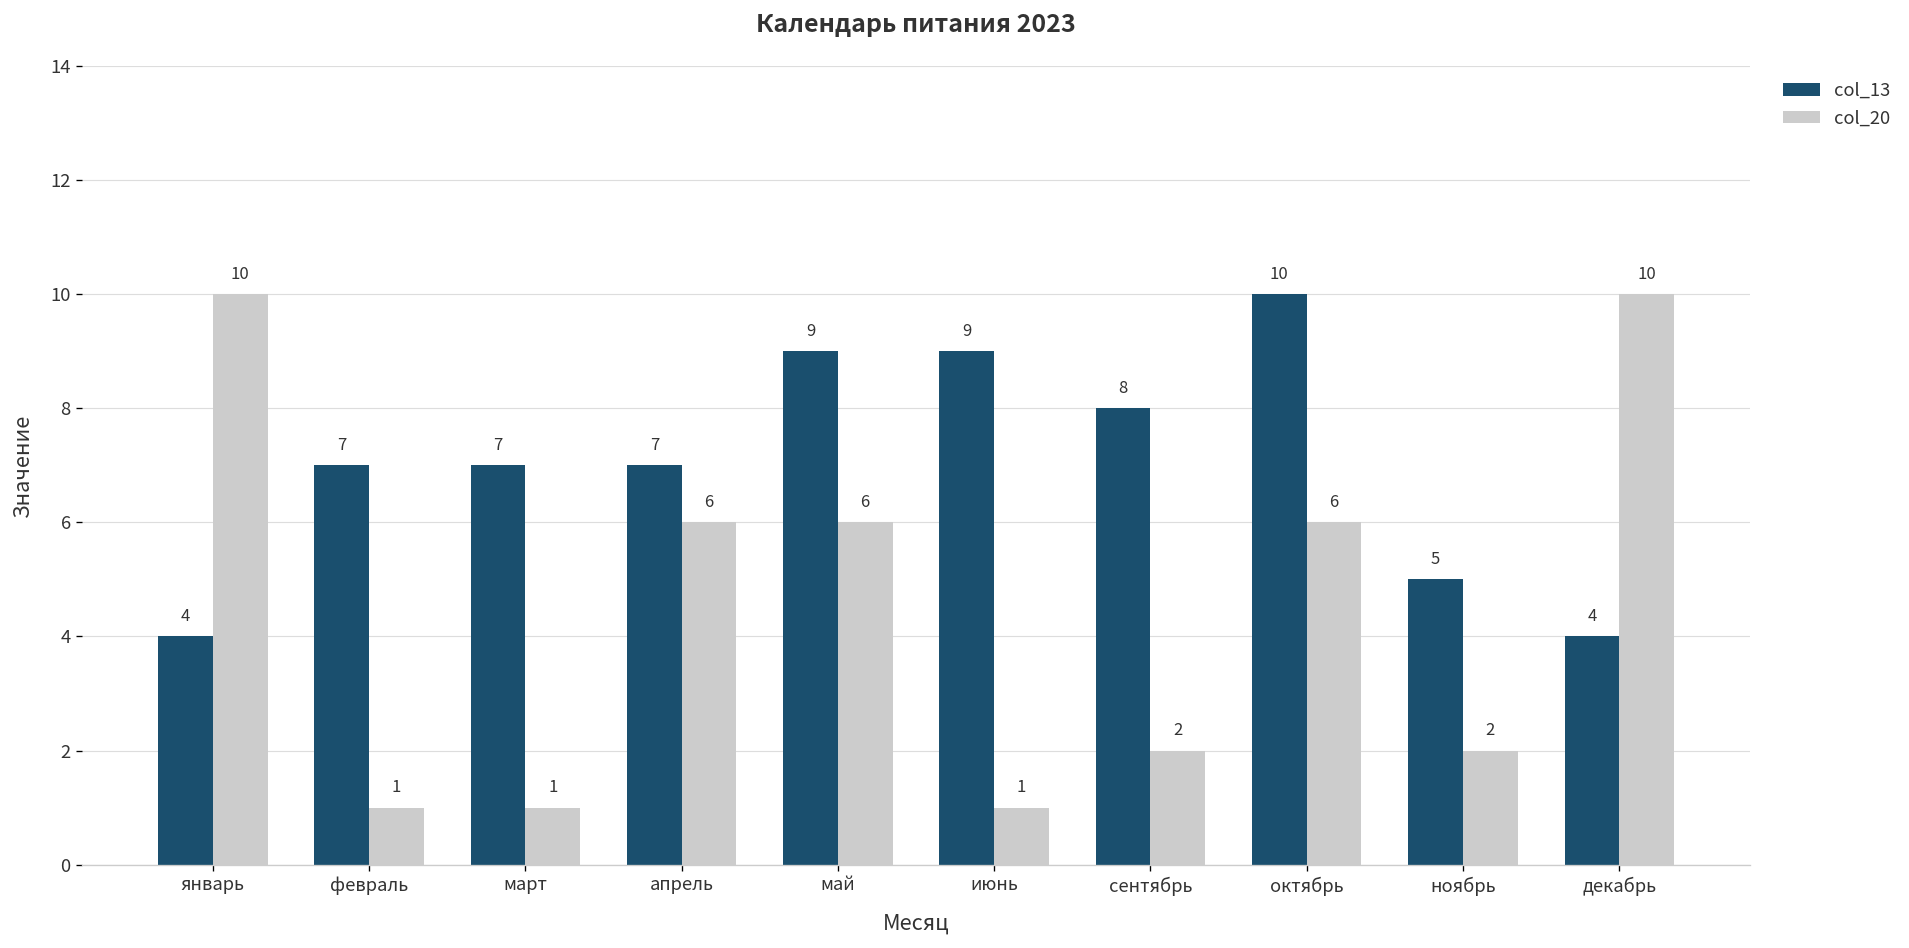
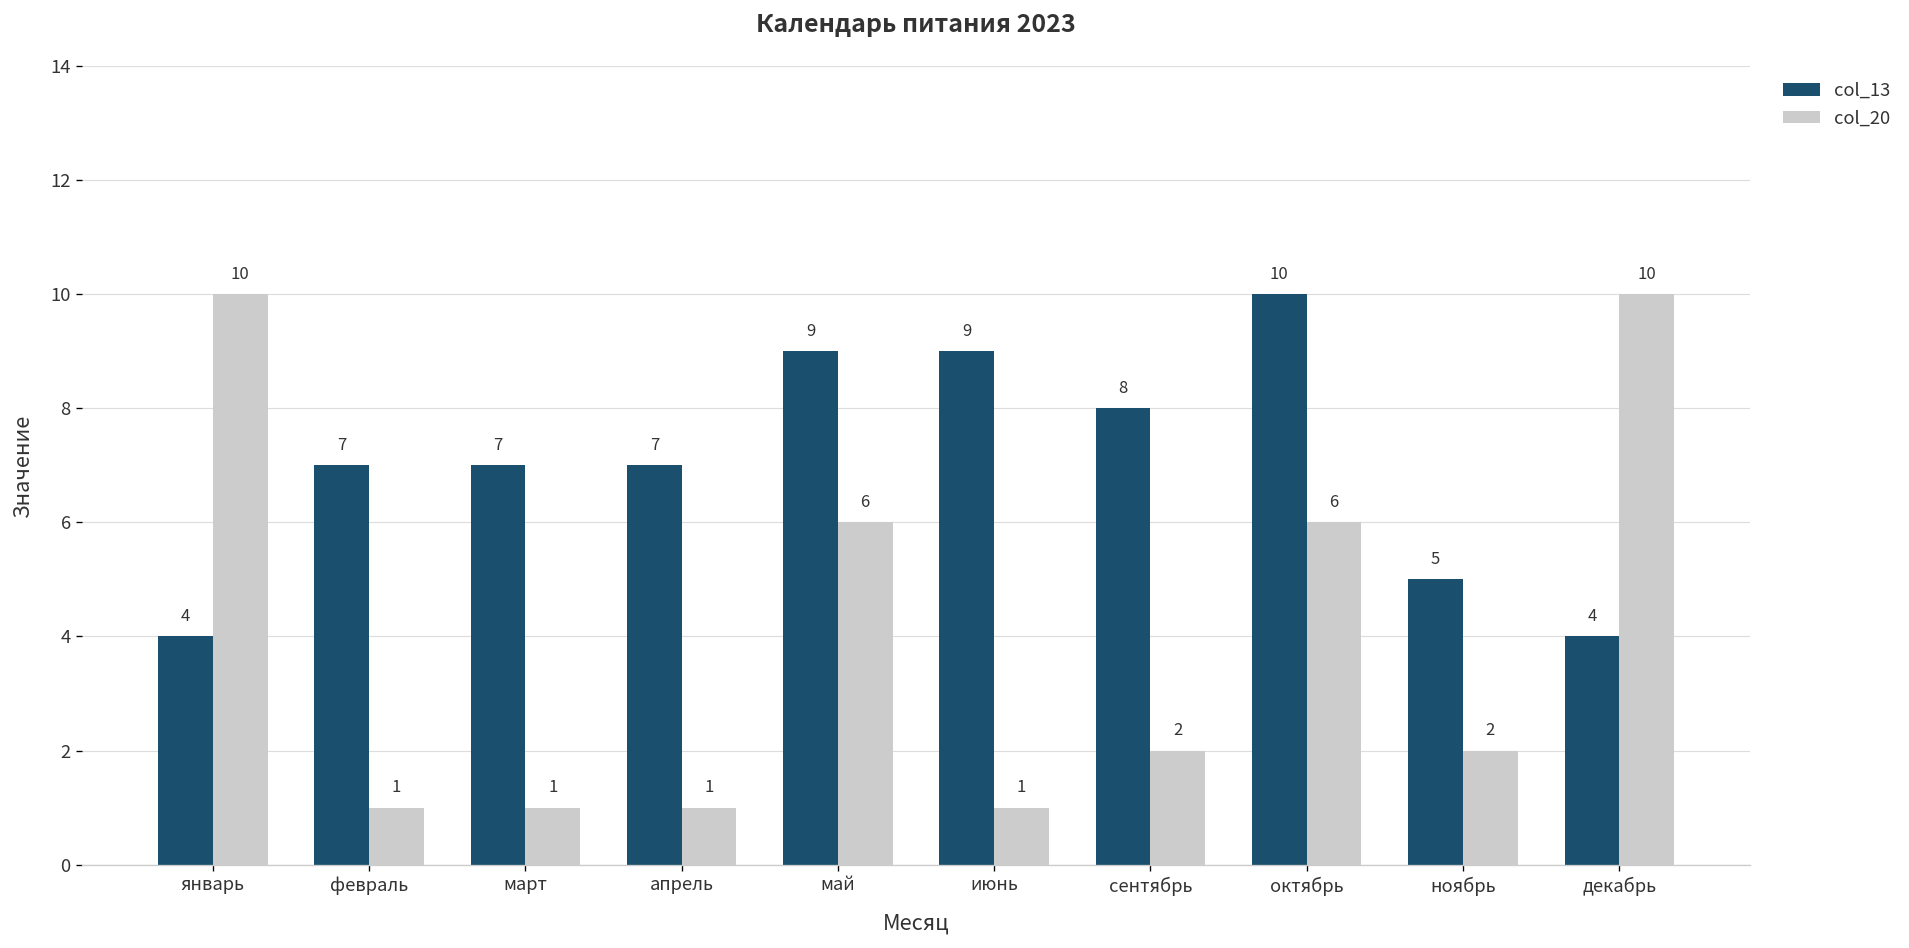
col_20, апрель: 6 -> 1
